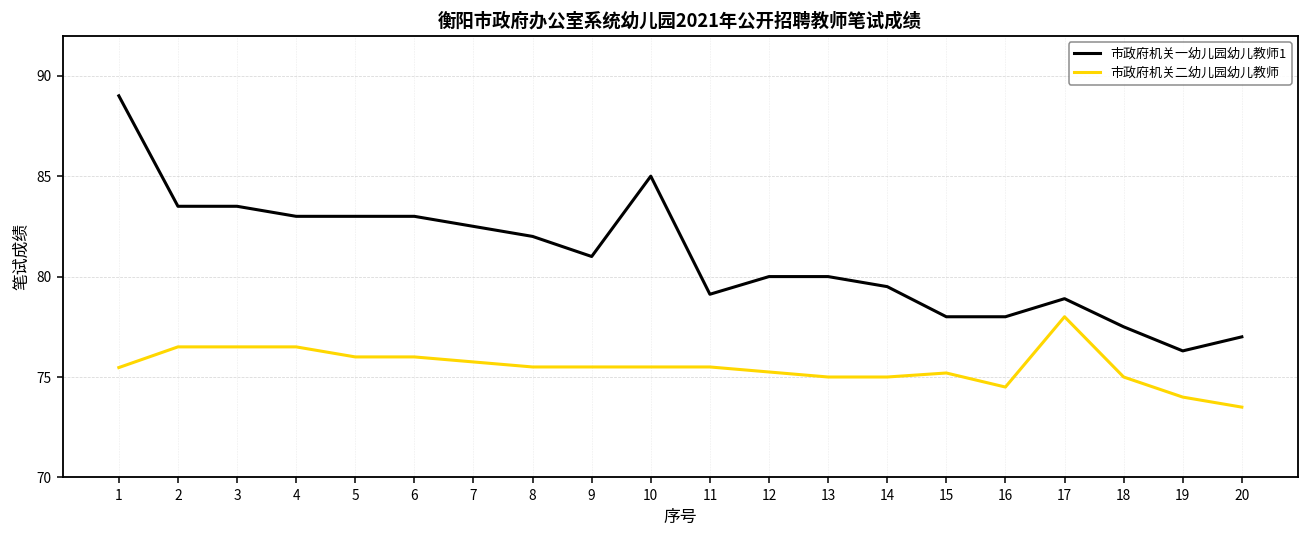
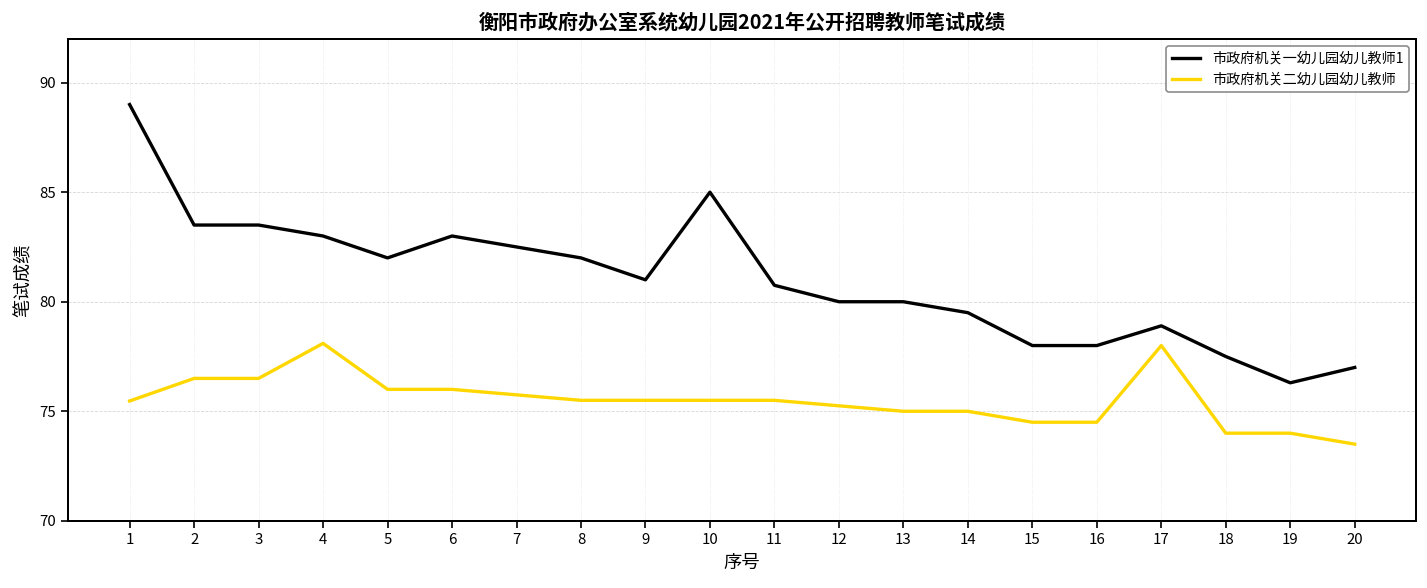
市政府机关二幼儿园幼儿教师, 4: 76.5 -> 78.1
市政府机关一幼儿园幼儿教师1, 5: 83 -> 82
市政府机关一幼儿园幼儿教师1, 11: 79.1 -> 80.8
市政府机关二幼儿园幼儿教师, 15: 75.2 -> 74.5
市政府机关二幼儿园幼儿教师, 18: 75 -> 74
